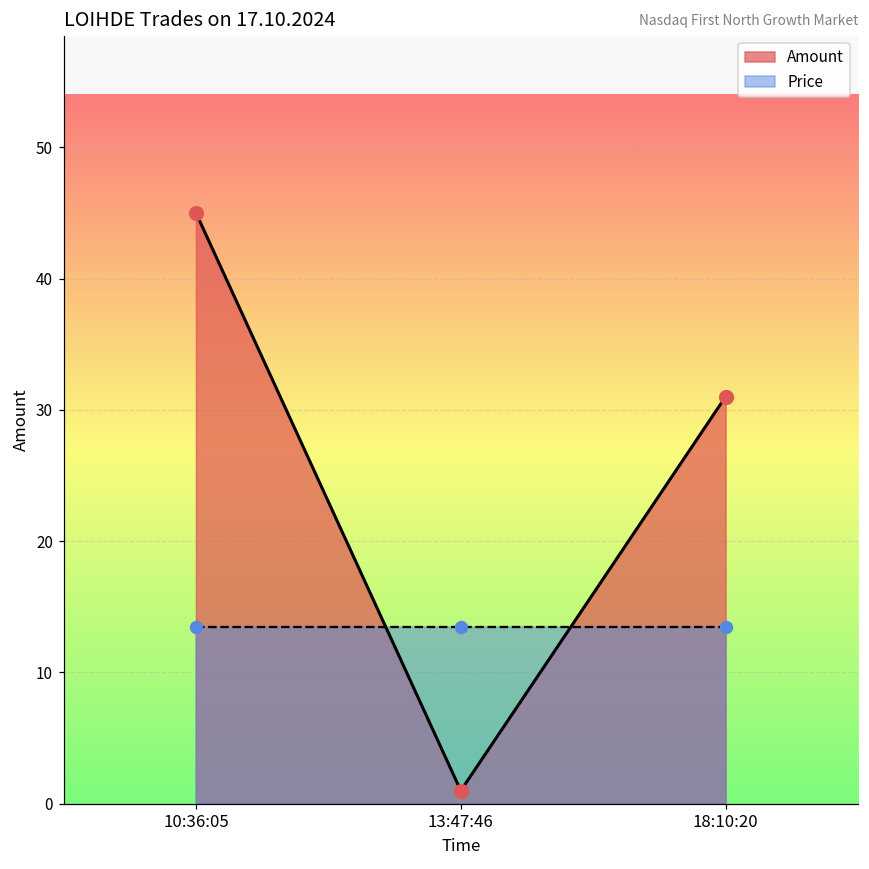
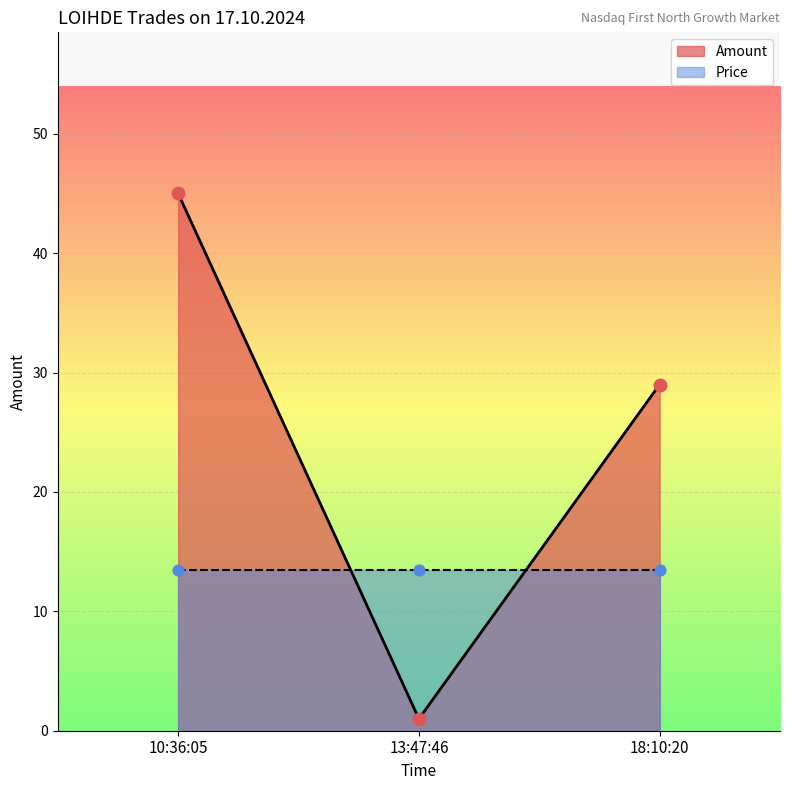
Amount, 18:10:20: 31 -> 29
